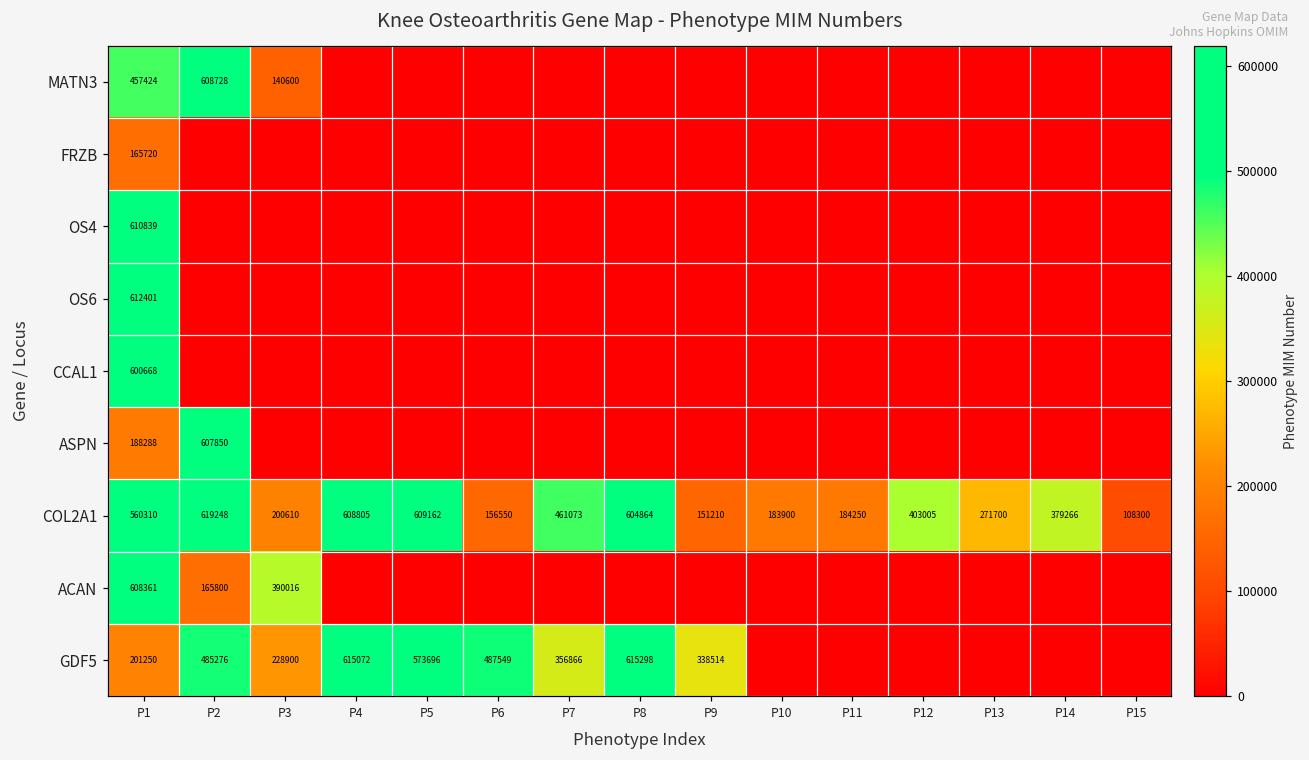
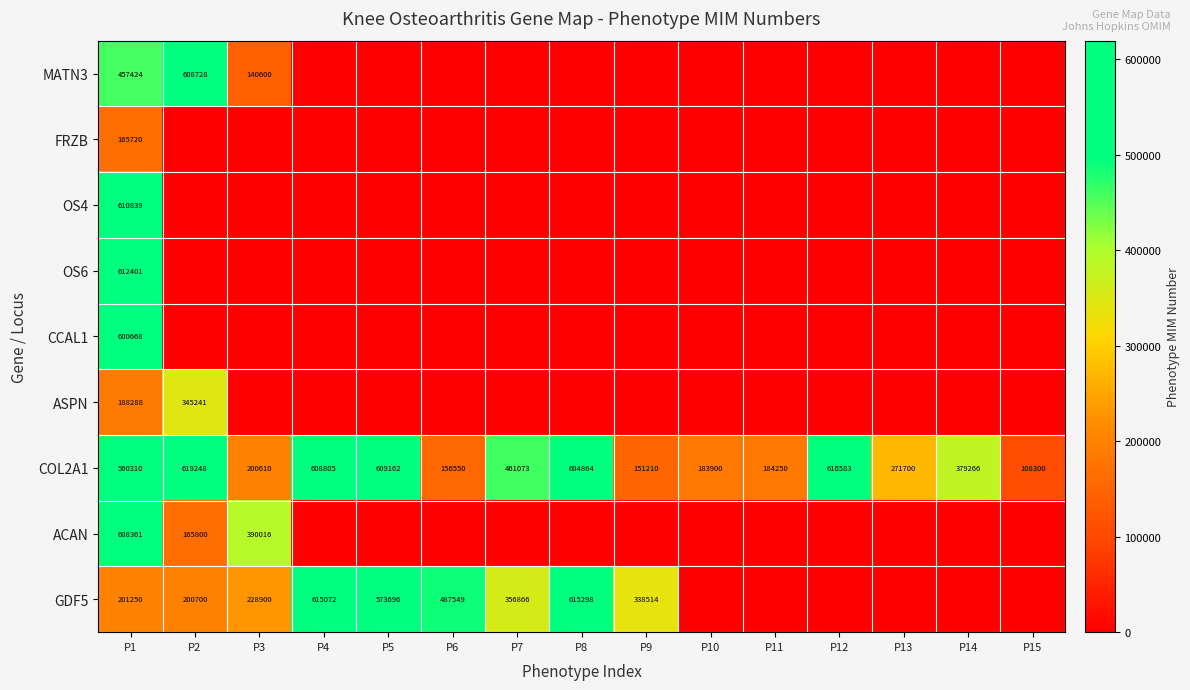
ASPN, P2: 607850 -> 345241
COL2A1, P12: 403005 -> 616583
GDF5, P2: 485276 -> 200700
